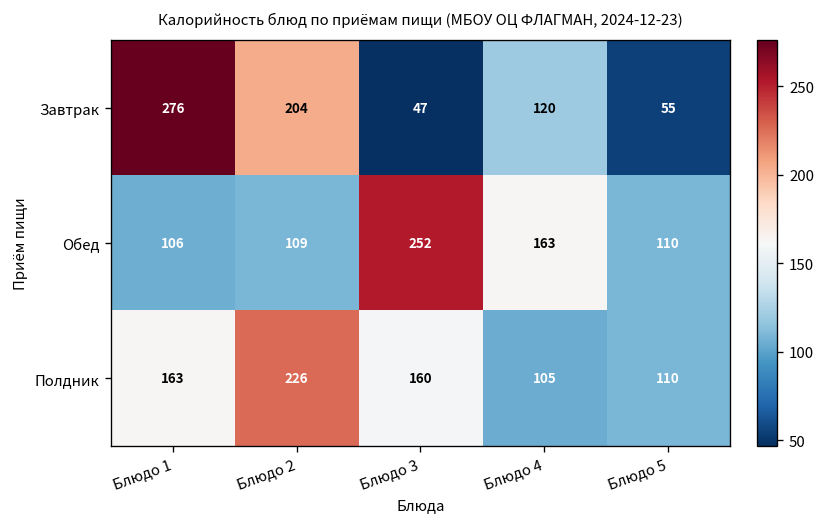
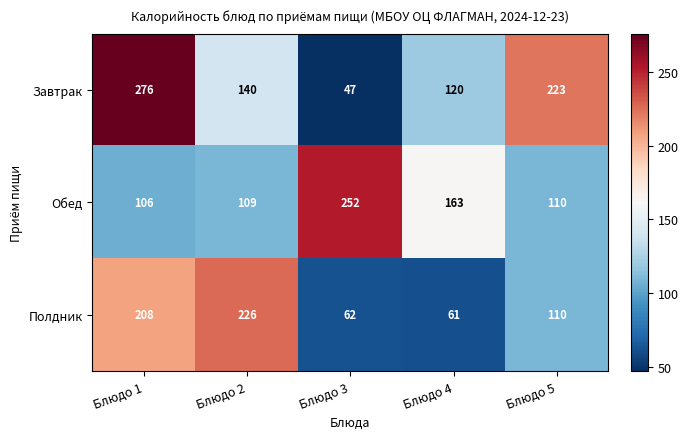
Завтрак, Блюдо 2: 204 -> 140
Завтрак, Блюдо 5: 55 -> 223
Полдник, Блюдо 1: 163 -> 208
Полдник, Блюдо 3: 160 -> 62
Полдник, Блюдо 4: 105 -> 61
